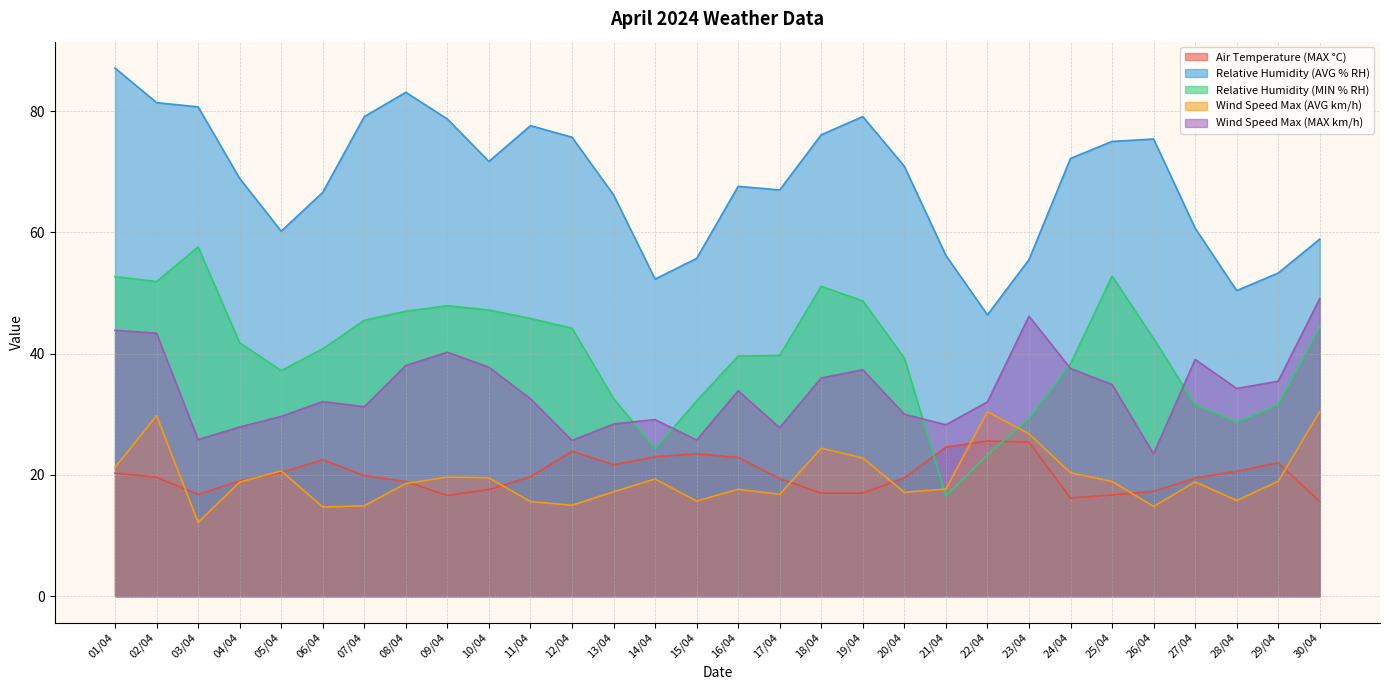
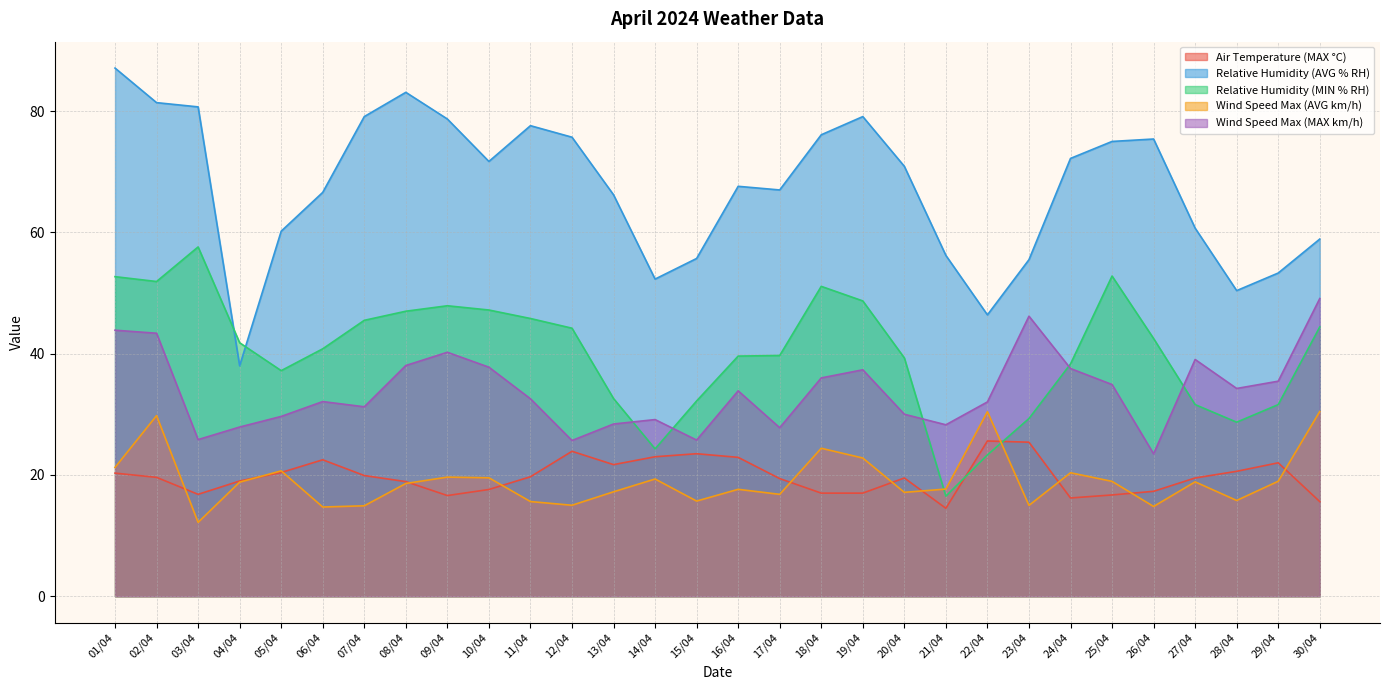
Relative Humidity (AVG % RH), 04/04: 69 -> 38
Air Temperature (MAX °C), 21/04: 25 -> 15
Wind Speed Max (AVG km/h), 23/04: 27 -> 15
